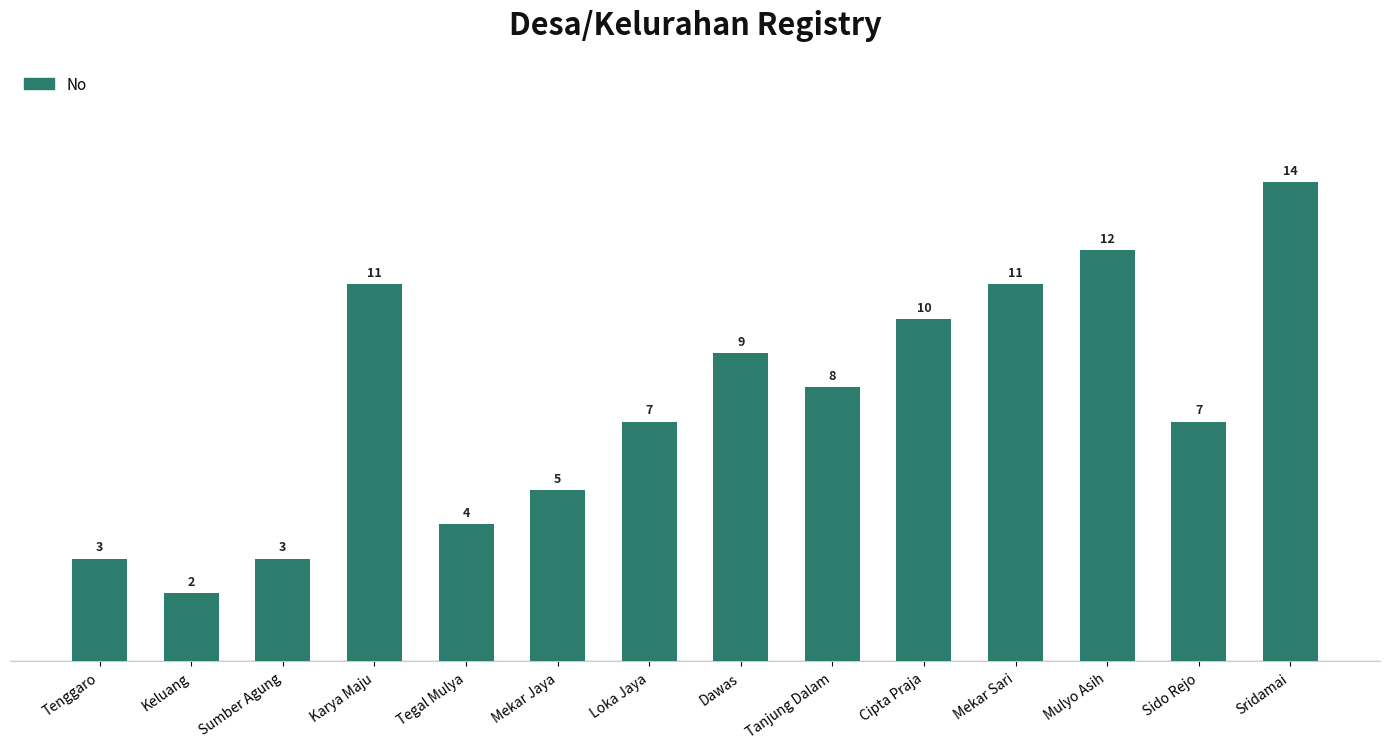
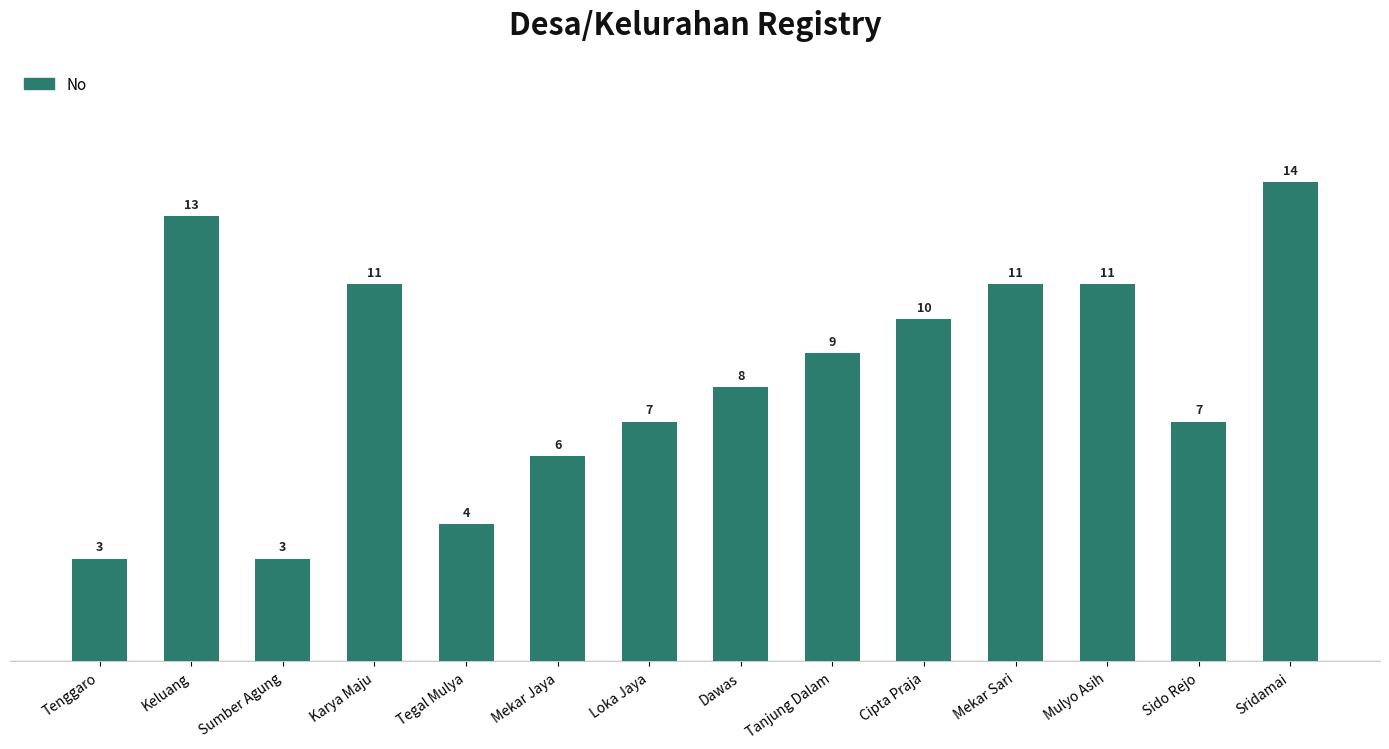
Keluang: 2 -> 13
Mekar Jaya: 5 -> 6
Dawas: 9 -> 8
Tanjung Dalam: 8 -> 9
Mulyo Asih: 12 -> 11
